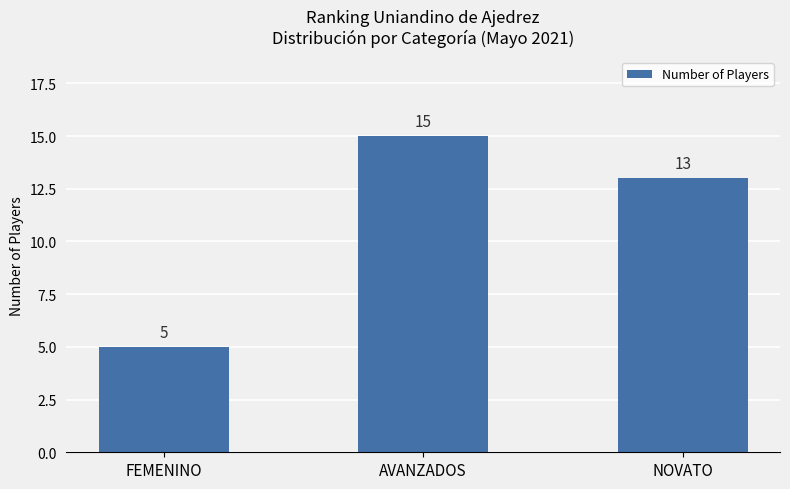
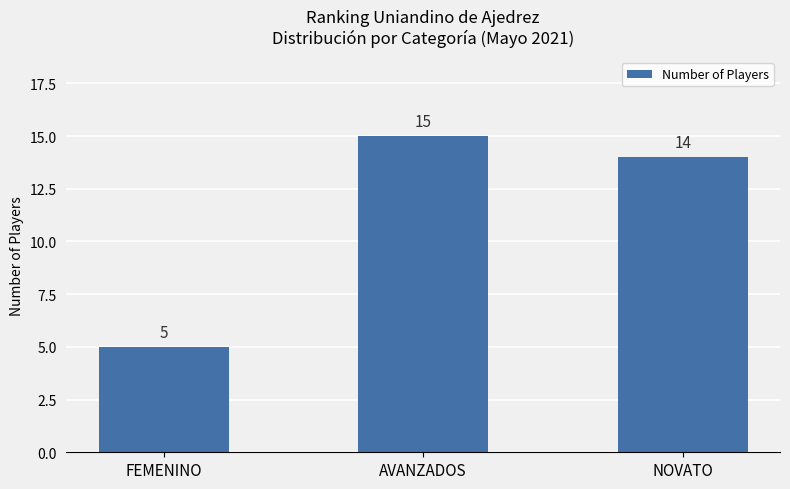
NOVATO: 13 -> 14
